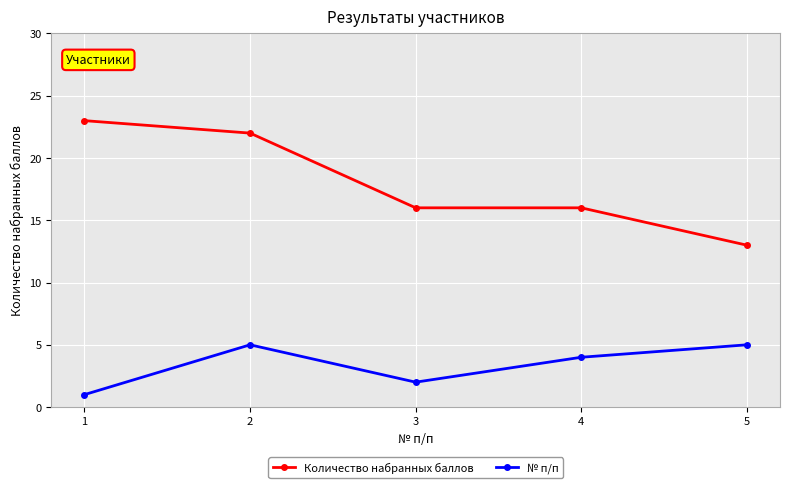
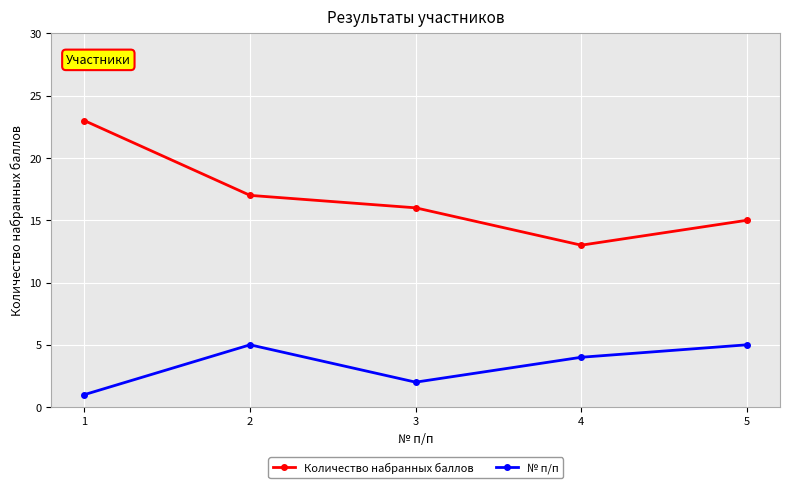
Количество набранных баллов, 2: 22 -> 17
Количество набранных баллов, 4: 16 -> 13
Количество набранных баллов, 5: 13 -> 15
